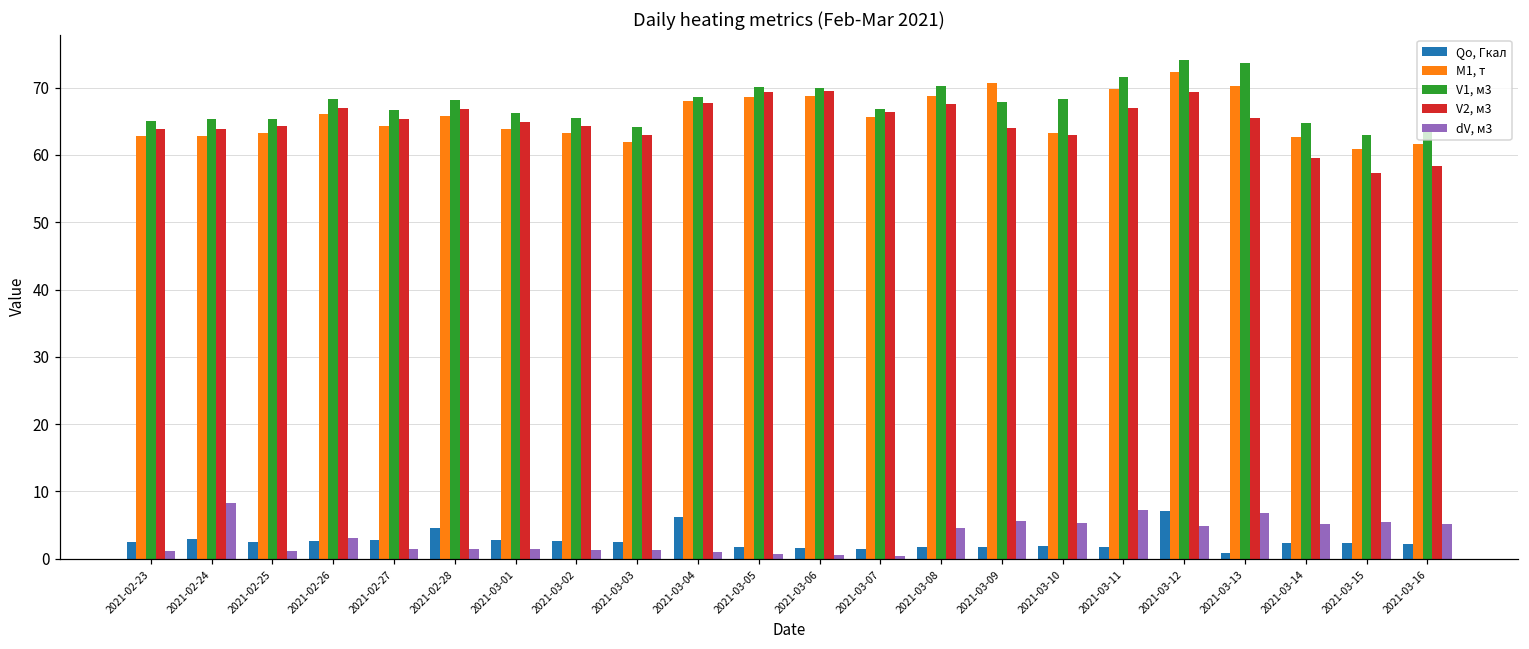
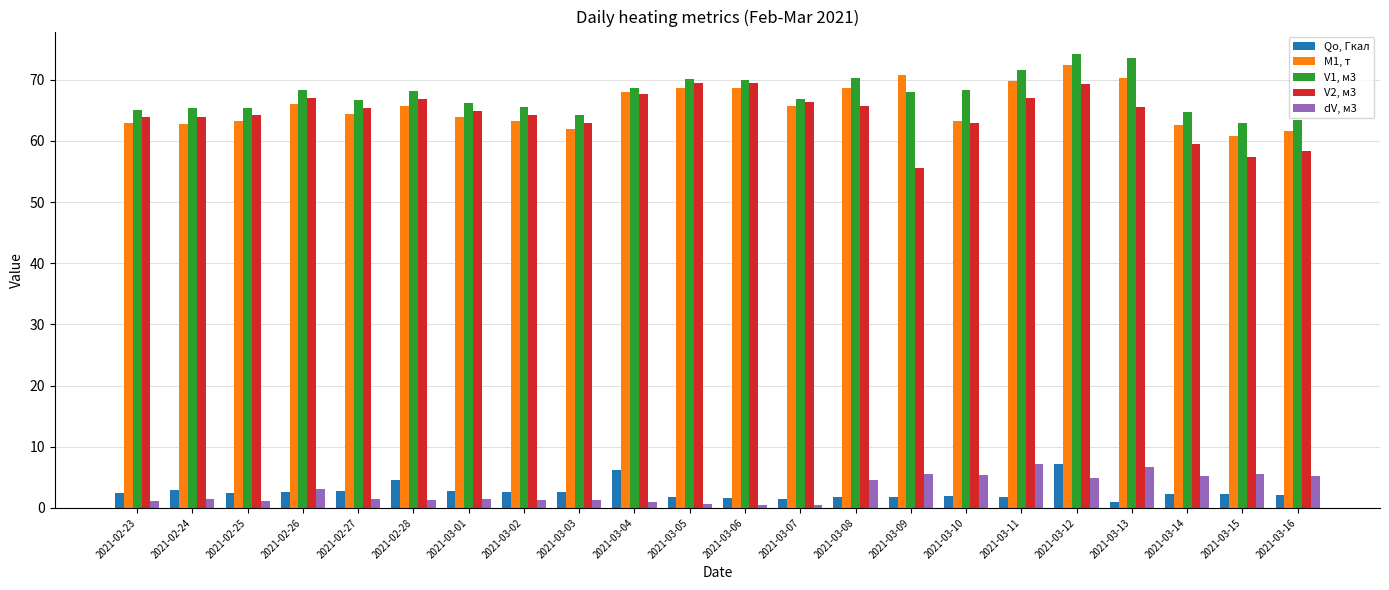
dV, м3, 2021-02-24: 8 -> 2
V2, м3, 2021-03-08: 68 -> 66
V2, м3, 2021-03-09: 64 -> 56
